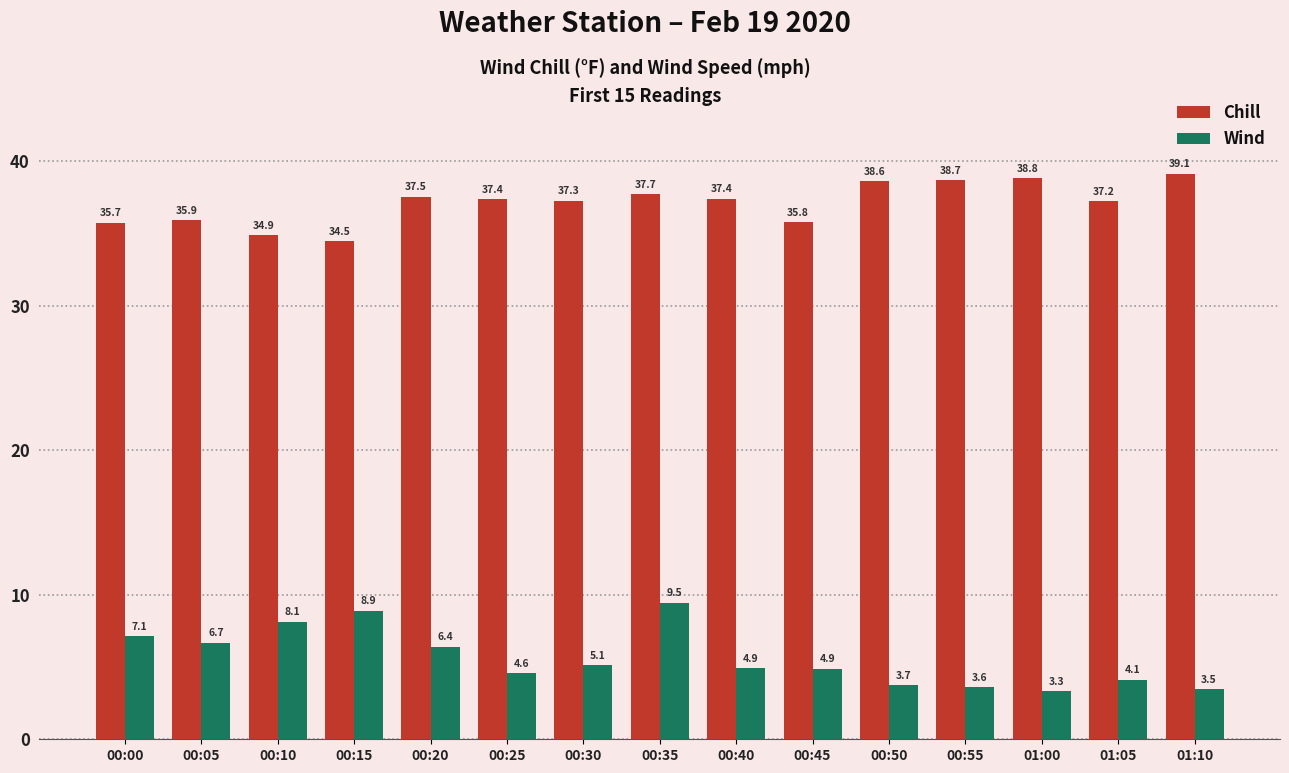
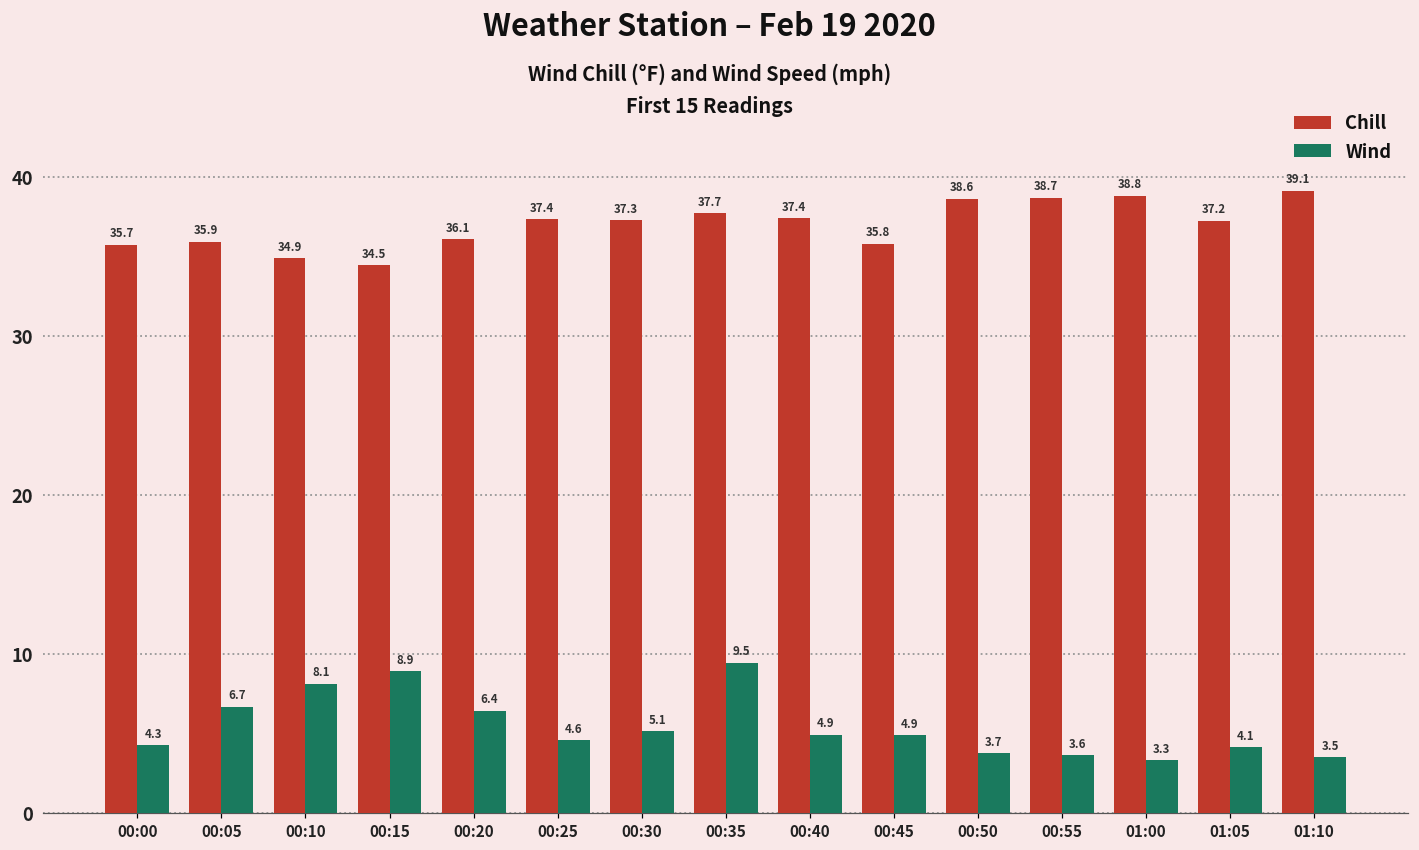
Wind, 00:00: 7.1 -> 4.3
Chill, 00:20: 37.5 -> 36.1
